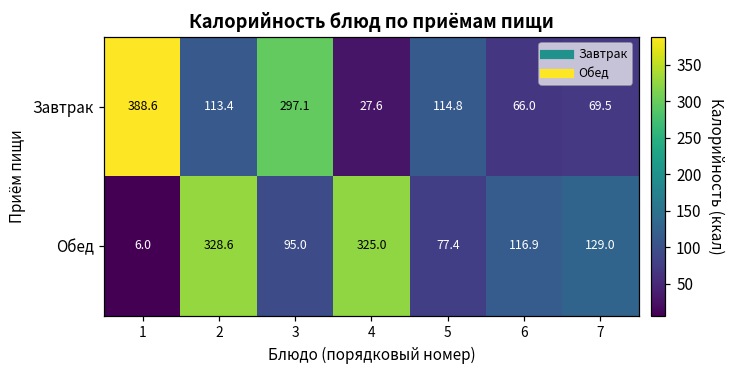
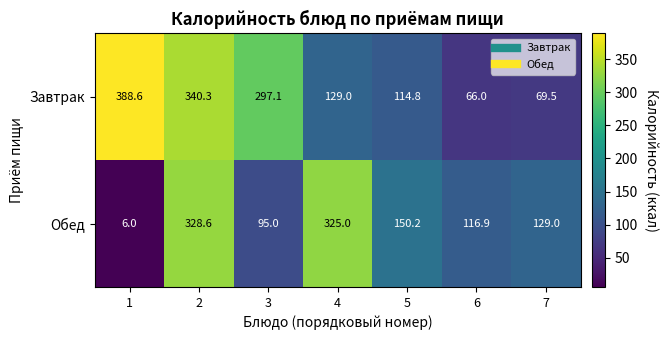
Завтрак, 2: 113.4 -> 340.3
Завтрак, 4: 27.6 -> 129.0
Обед, 5: 77.4 -> 150.2
